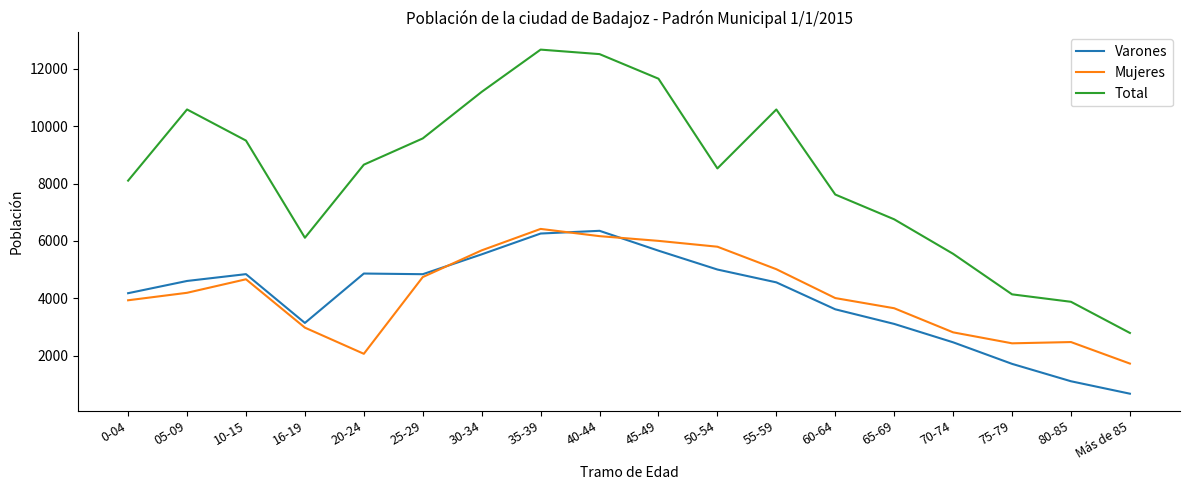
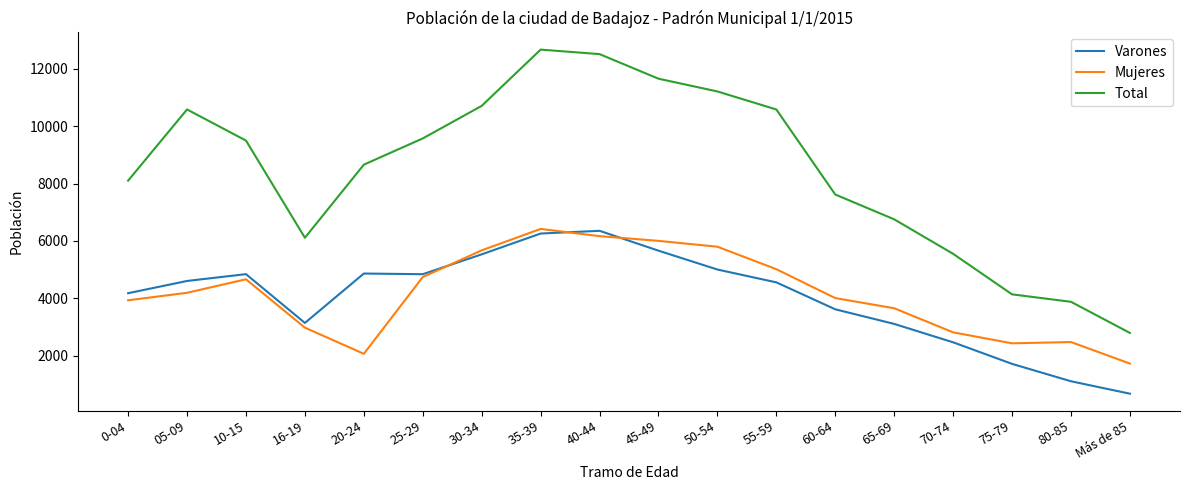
Total, 30-34: 11200 -> 10700
Total, 50-54: 8500 -> 11200
